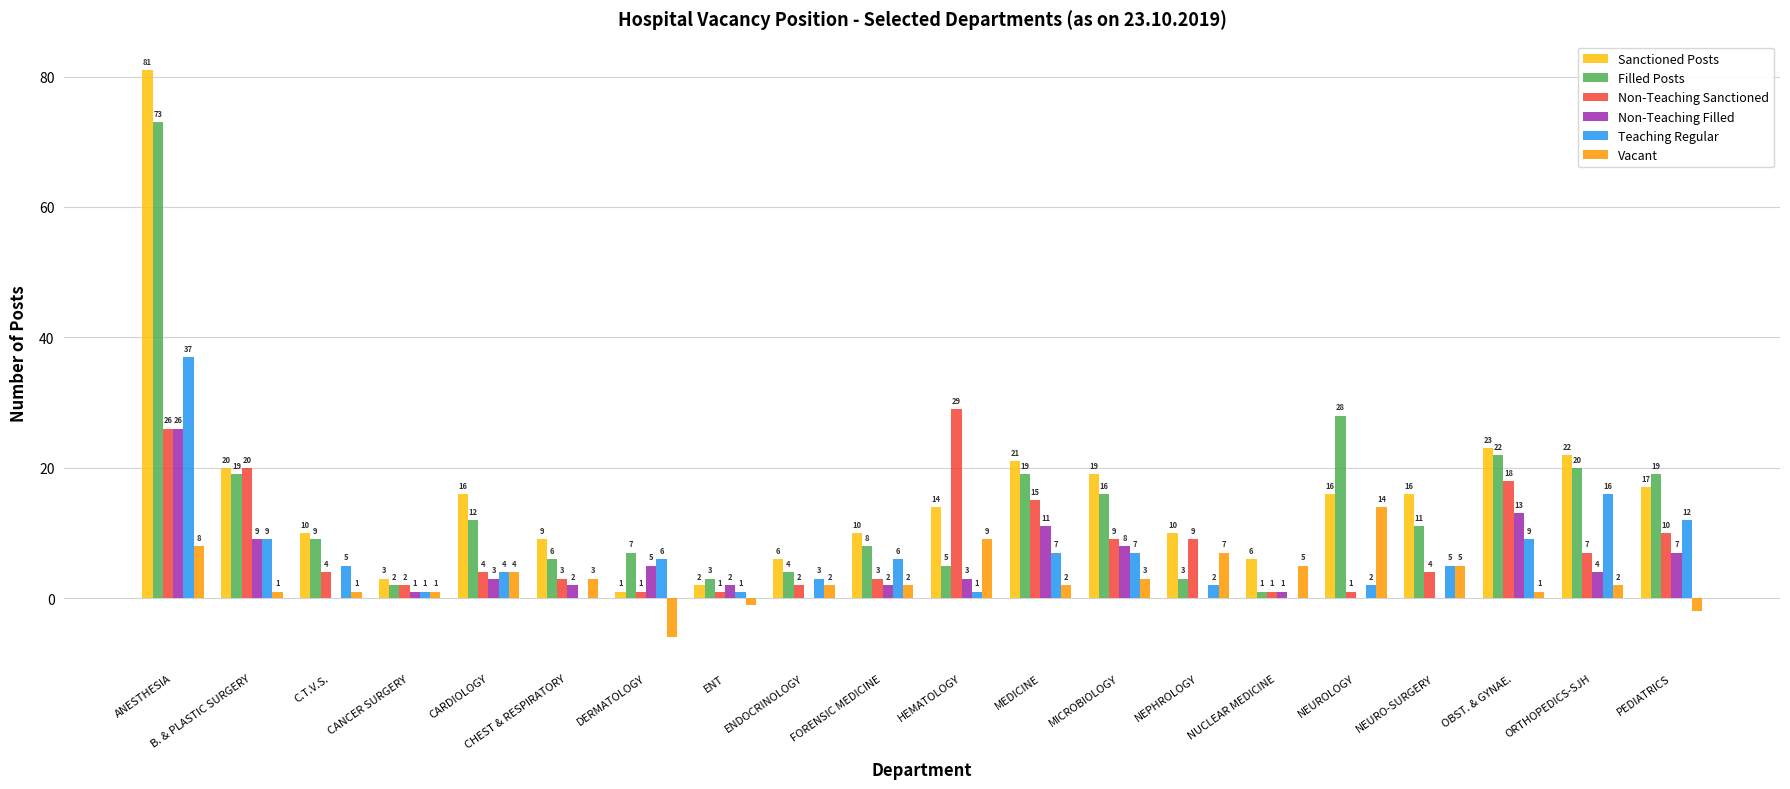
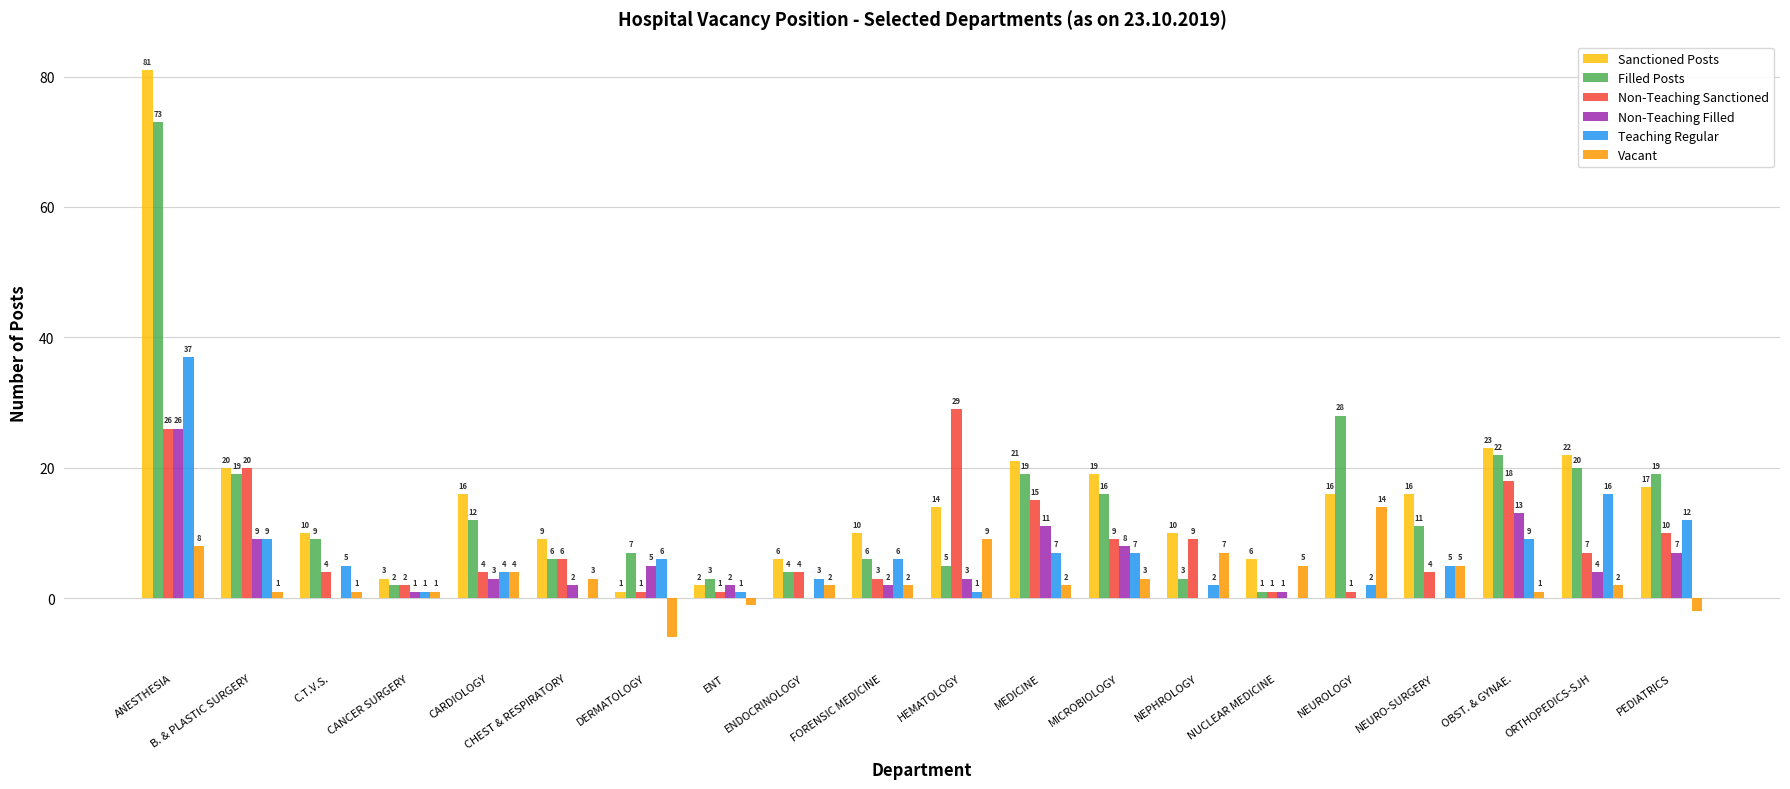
Non-Teaching Sanctioned, CHEST & RESPIRATORY: 3 -> 6
Non-Teaching Sanctioned, ENDOCRINOLOGY: 2 -> 4
Filled Posts, FORENSIC MEDICINE: 8 -> 6
